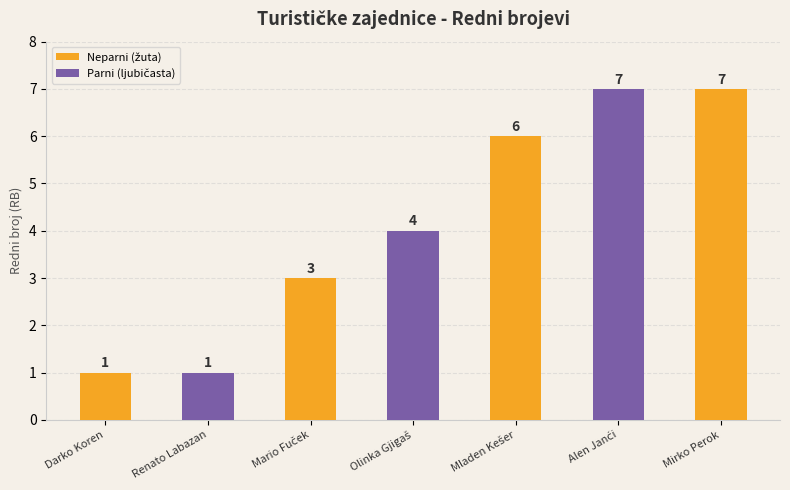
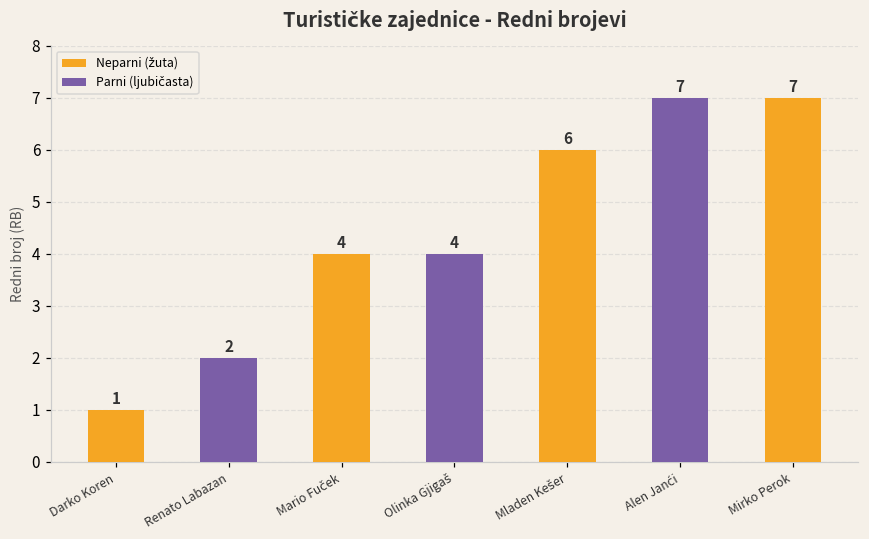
Renato Labazan: 1 -> 2
Mario Fuček: 3 -> 4
